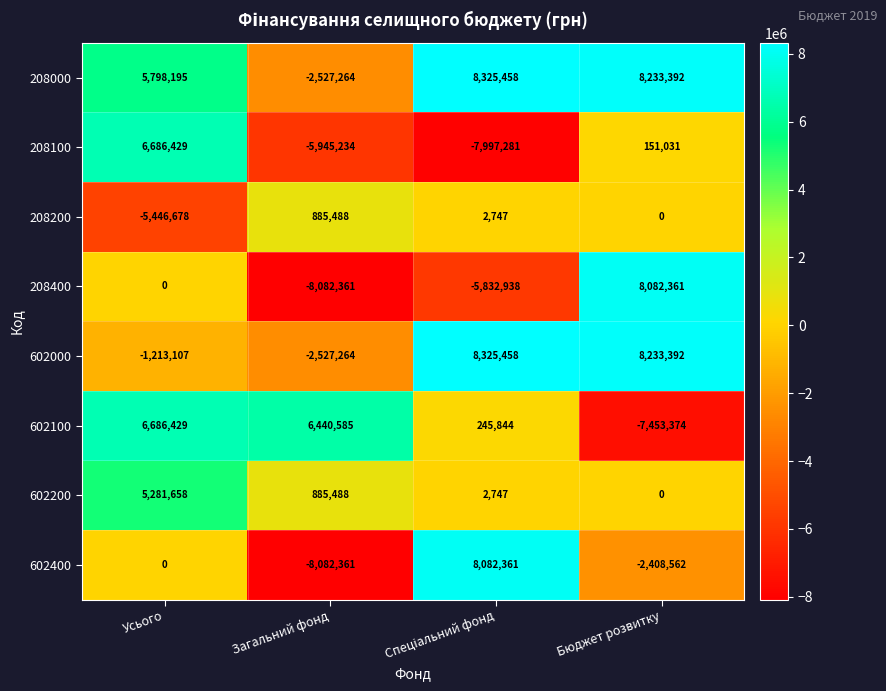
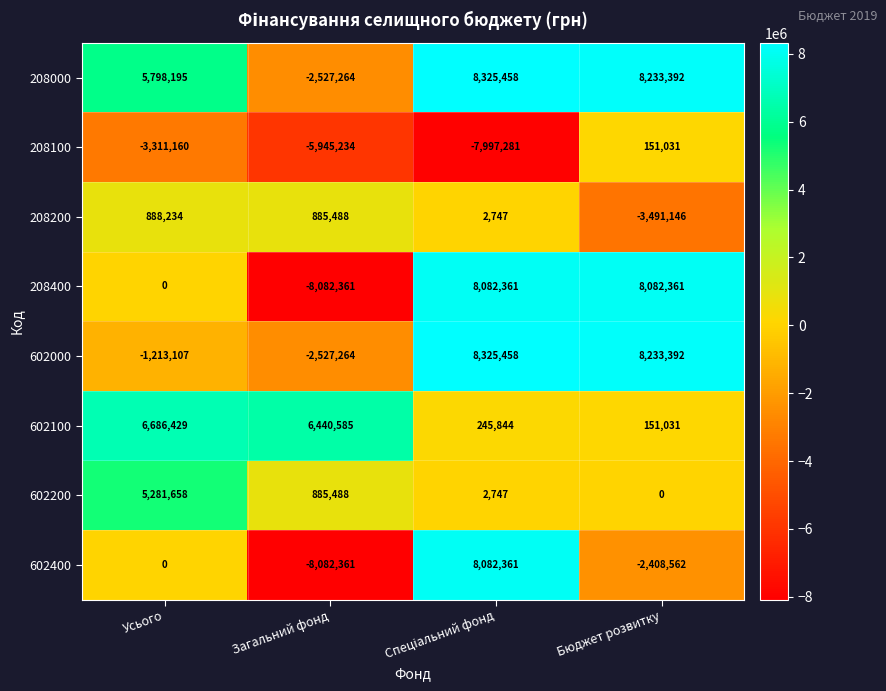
208100, Усього: 6,686,429 -> -3,311,160
208200, Усього: -5,446,678 -> 888,234
208200, Бюджет розвитку: 0 -> -3,491,146
208400, Спеціальний фонд: -5,832,938 -> 8,082,361
602100, Бюджет розвитку: -7,453,374 -> 151,031
